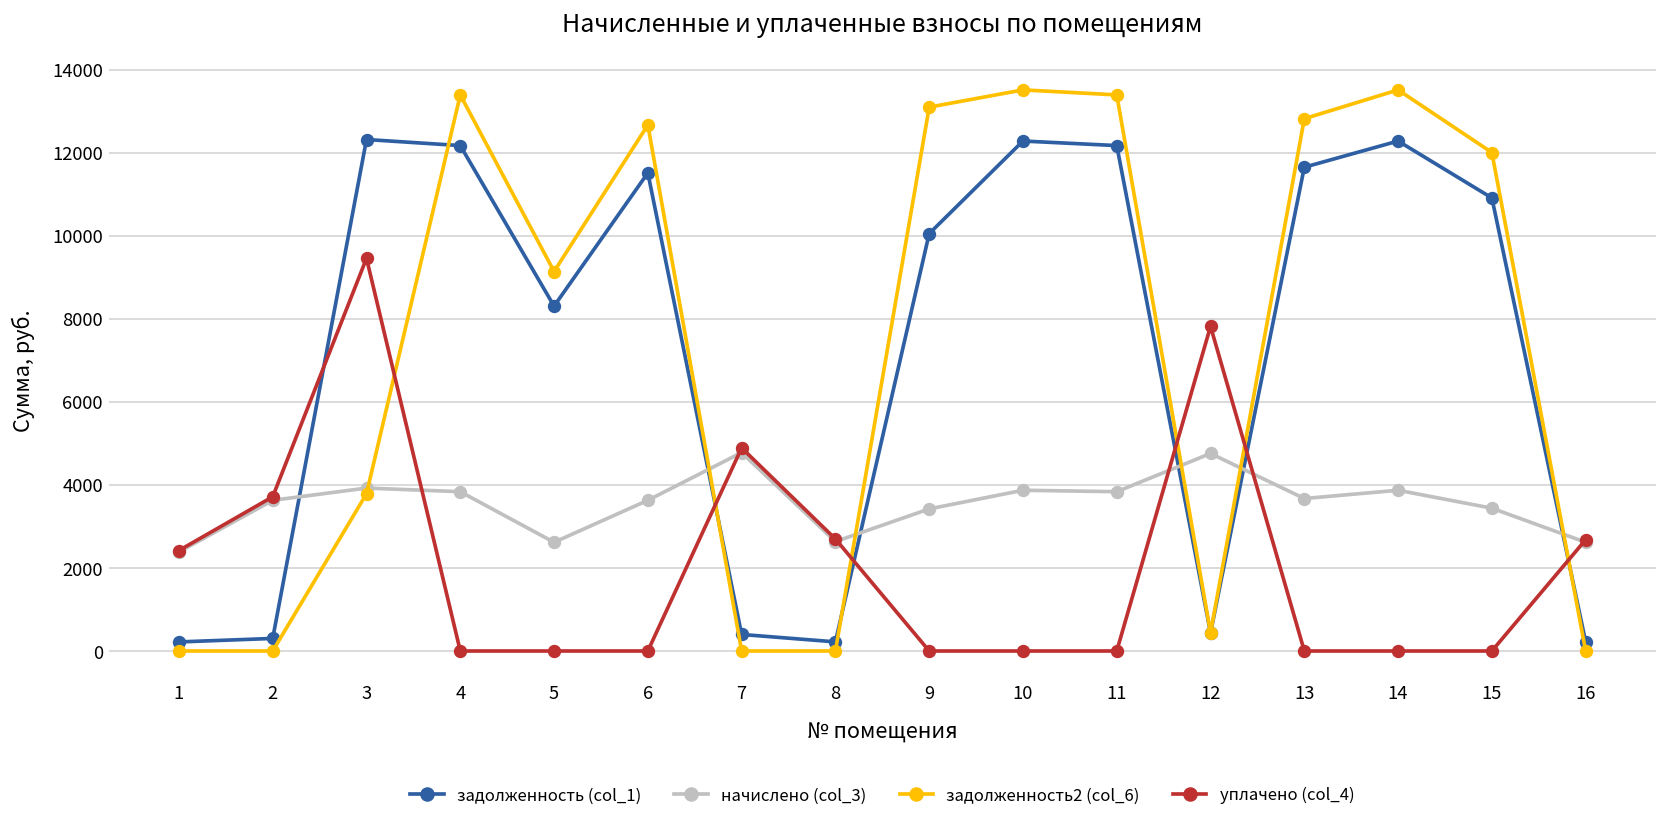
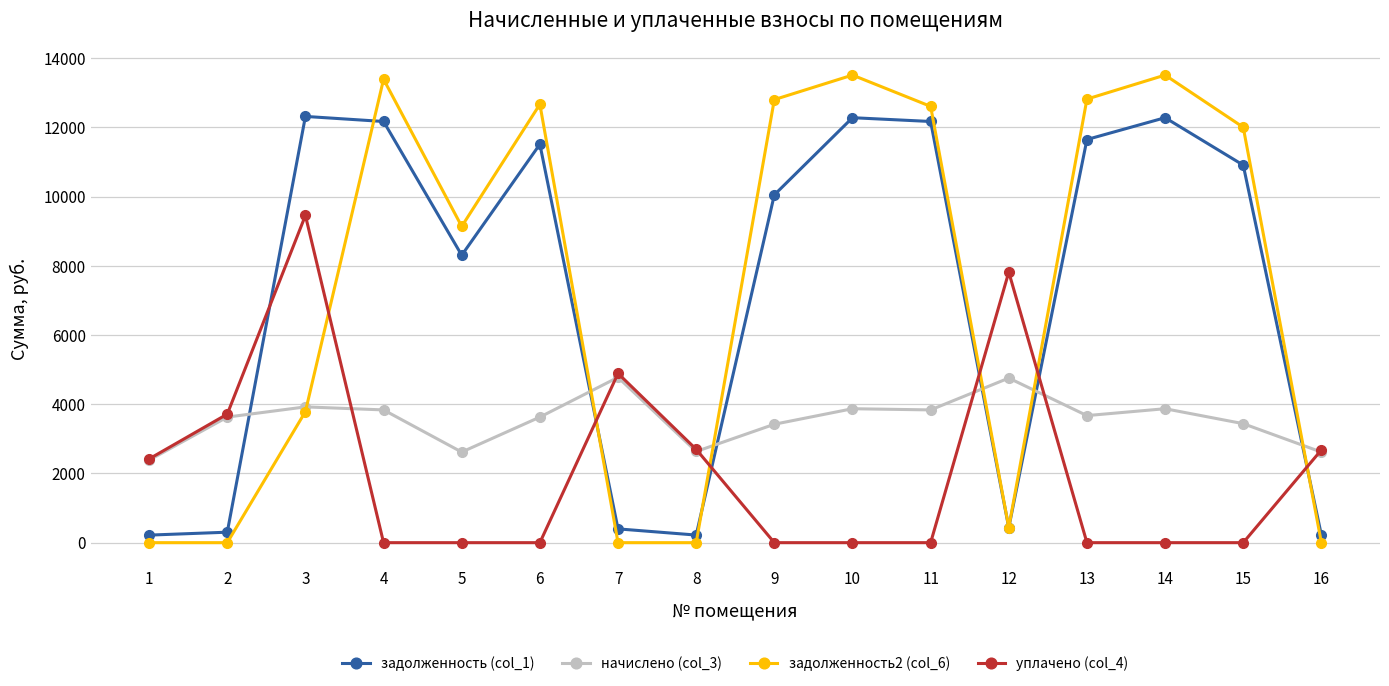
задолженность2 (col_6), 9: 13100 -> 12800
задолженность2 (col_6), 11: 13400 -> 12600
